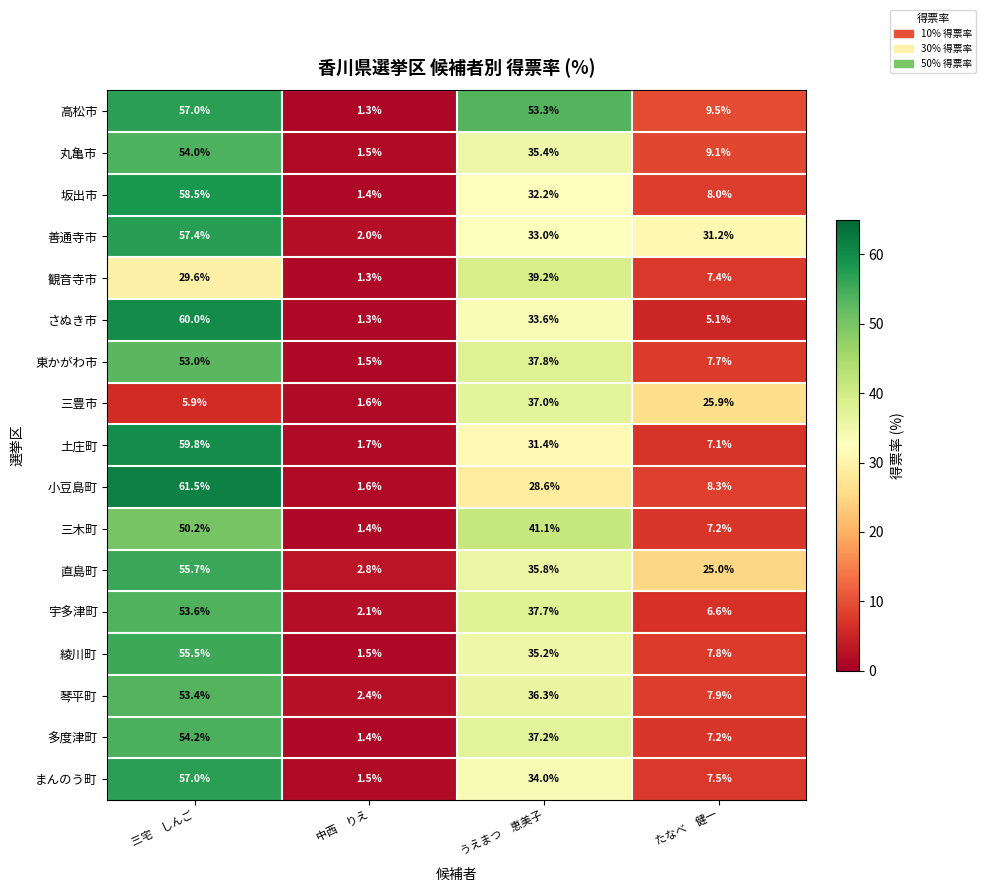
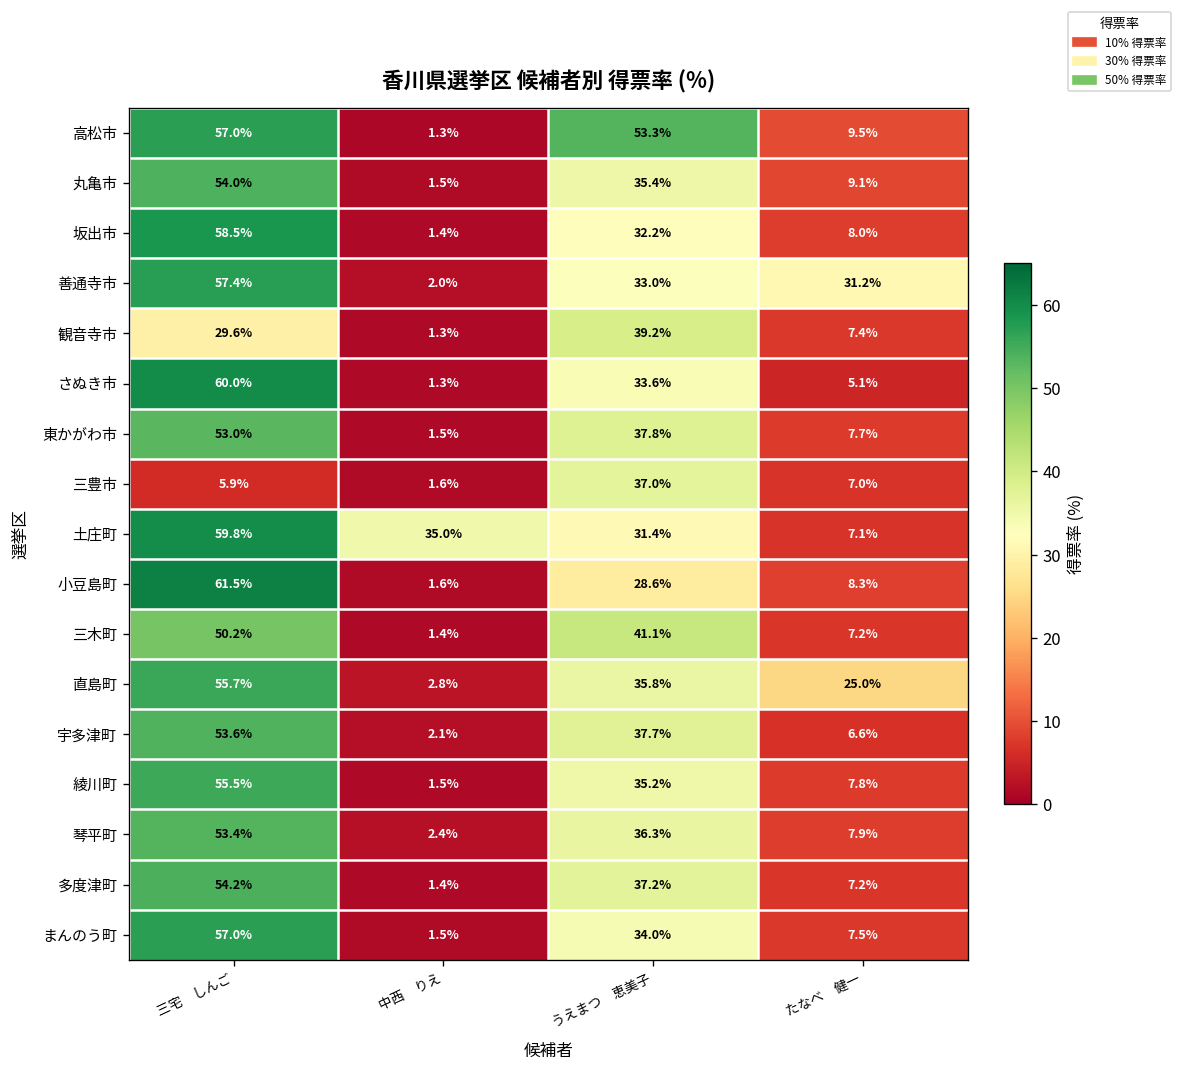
三豊市, たなべ 健一: 25.9% -> 7.0%
土庄町, 中西 りえ: 1.7% -> 35.0%
